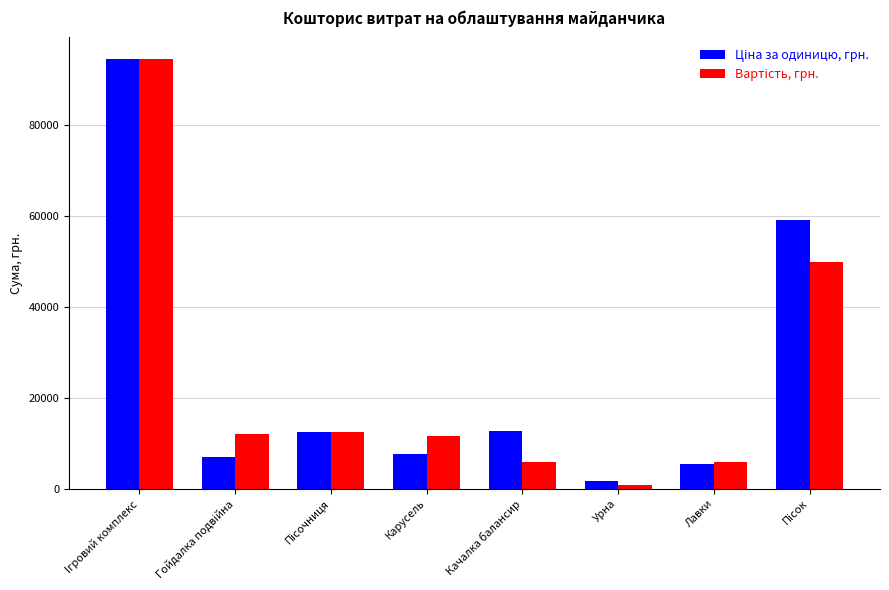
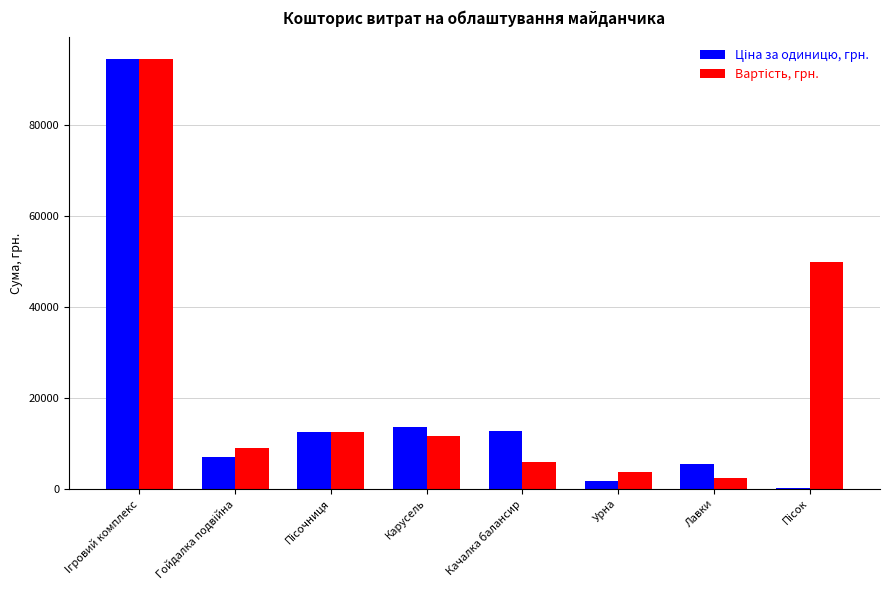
Вартість, грн., Гойдалка подвійна: 12000 -> 9000
Ціна за одиницю, грн., Карусель: 8000 -> 14000
Вартість, грн., Урна: 1000 -> 4000
Вартість, грн., Лавки: 6000 -> 2000
Ціна за одиницю, грн., Пісок: 59000 -> 0
